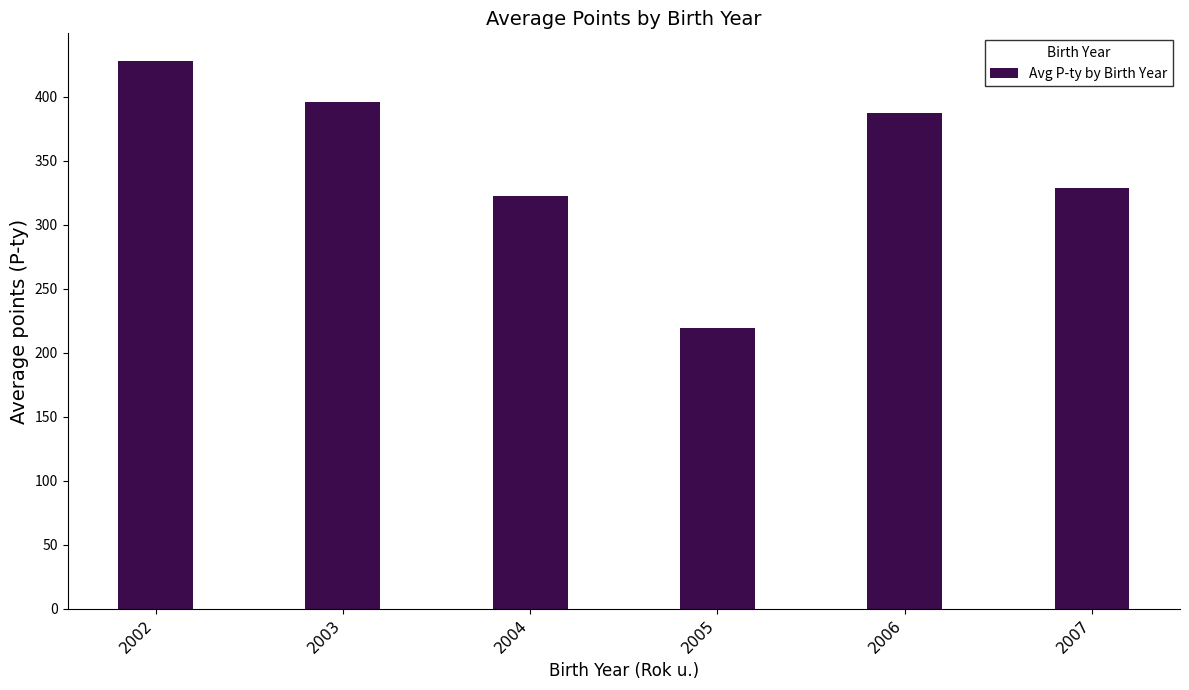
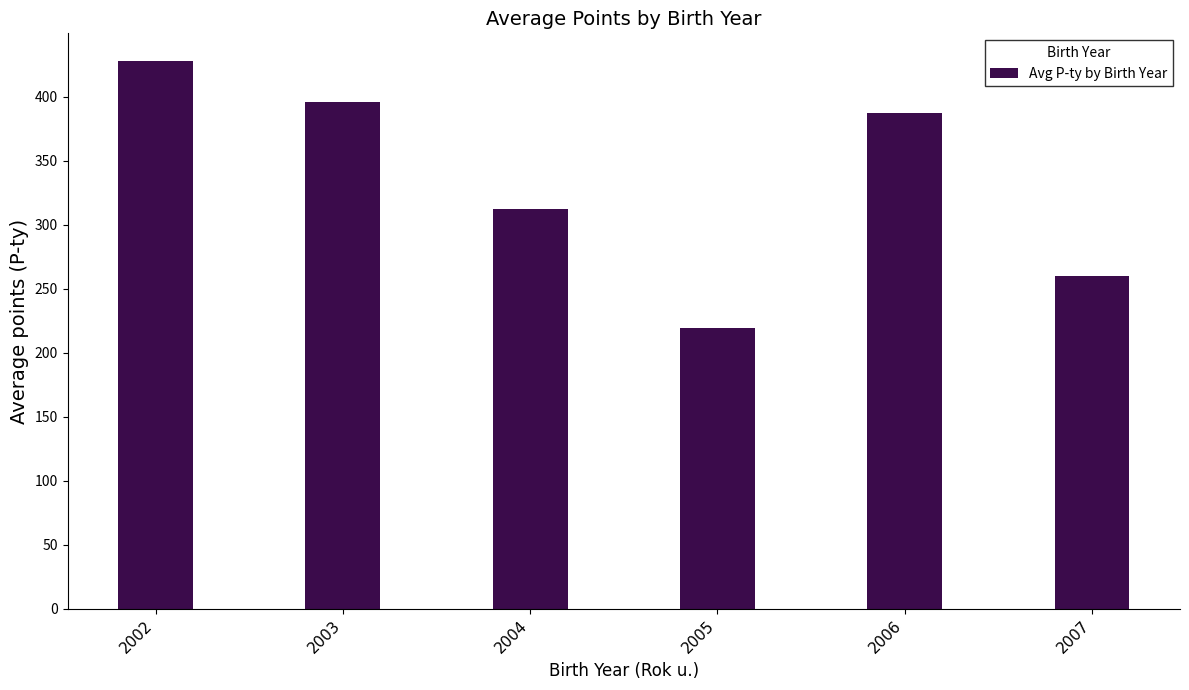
2004: 322 -> 312
2007: 329 -> 260
